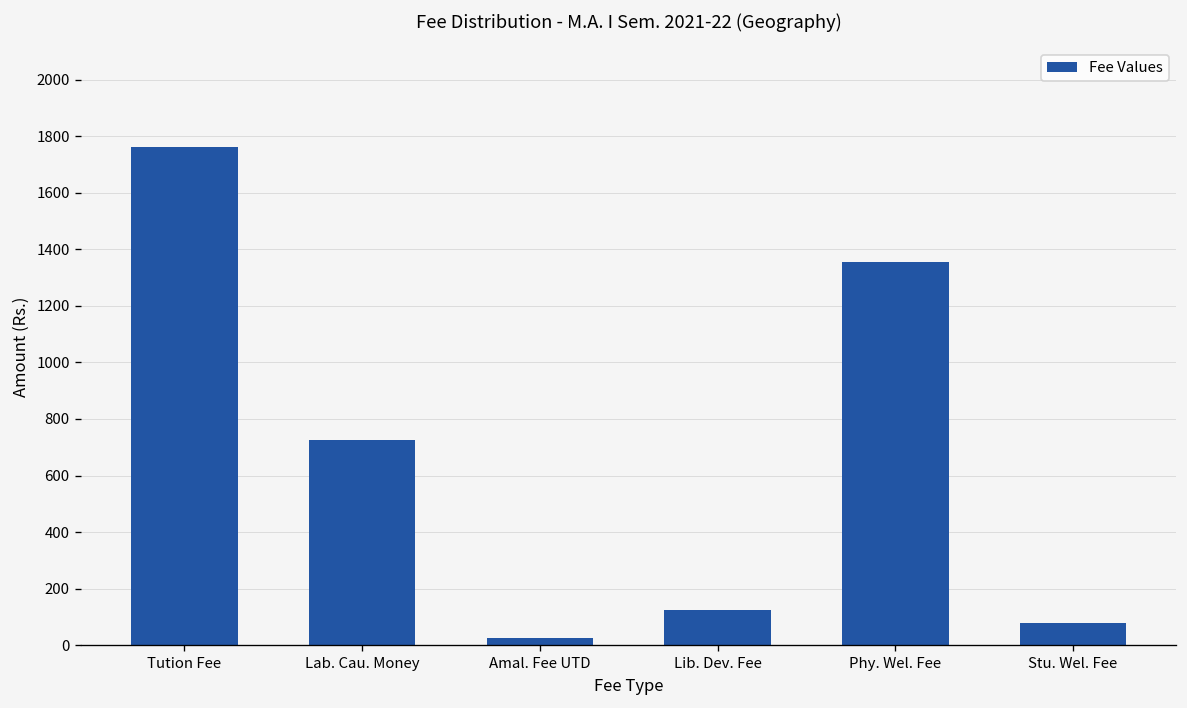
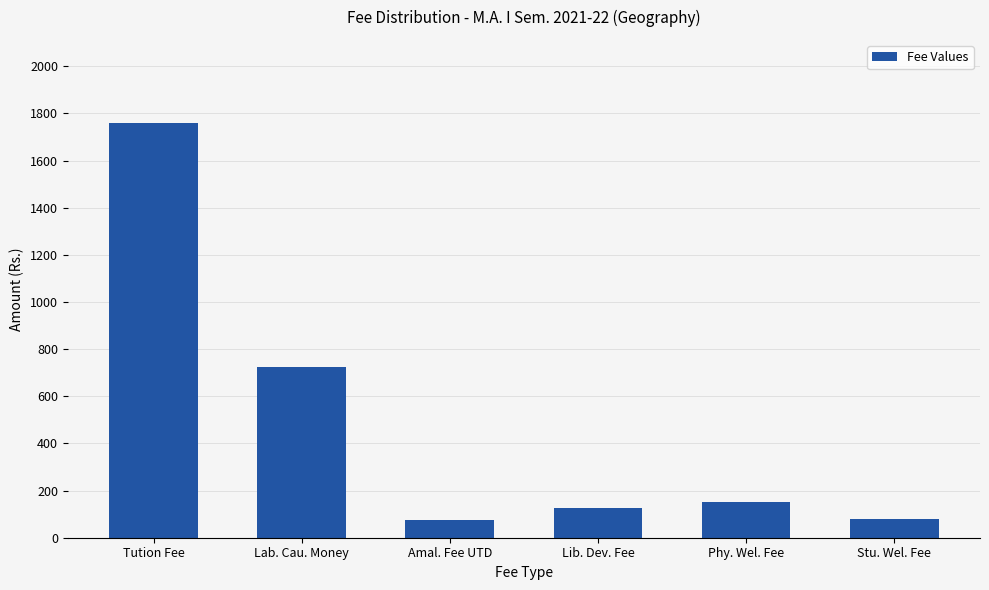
Amal. Fee UTD: 30 -> 80
Phy. Wel. Fee: 1350 -> 150
